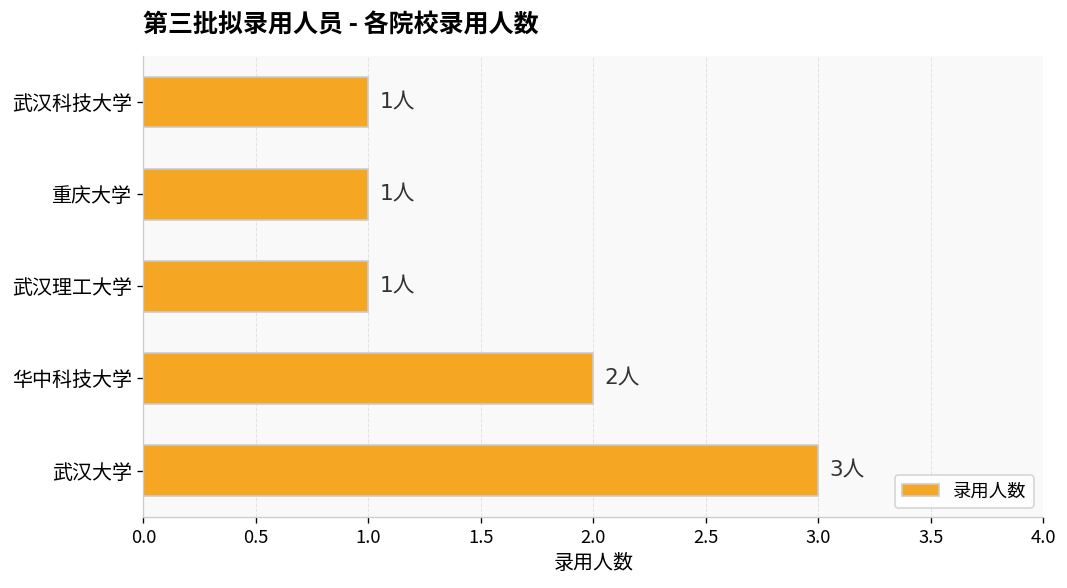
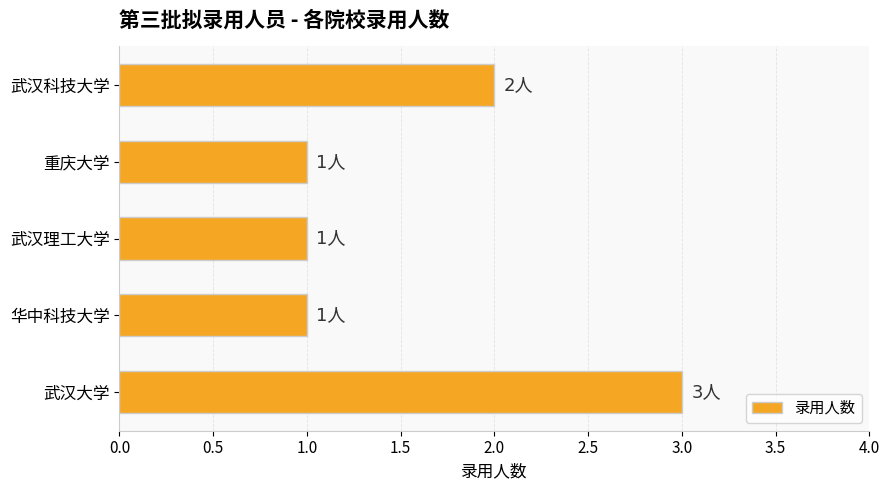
武汉科技大学: 1人 -> 2人
华中科技大学: 2人 -> 1人
